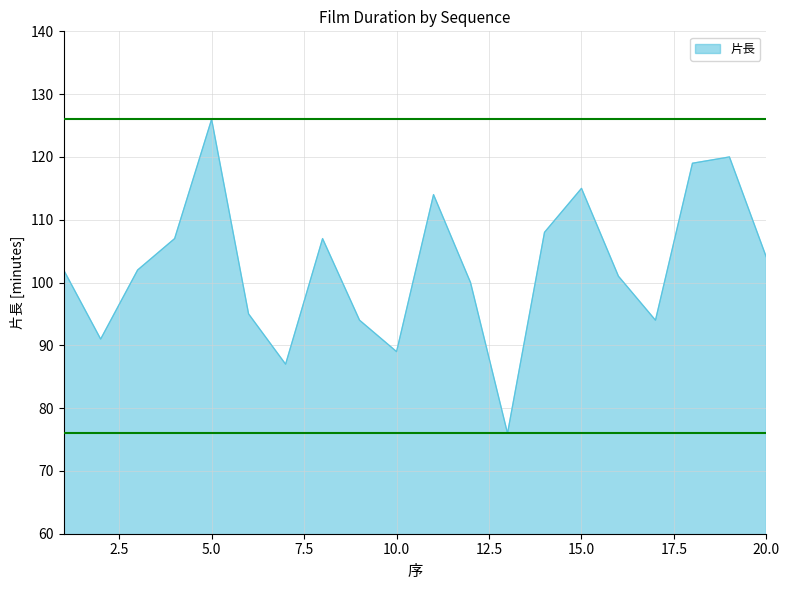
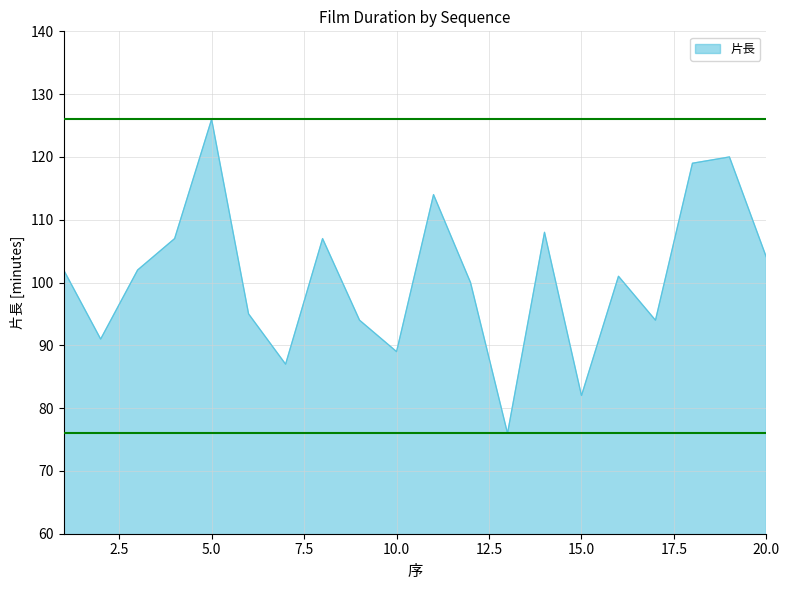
15.0: 115 -> 82
